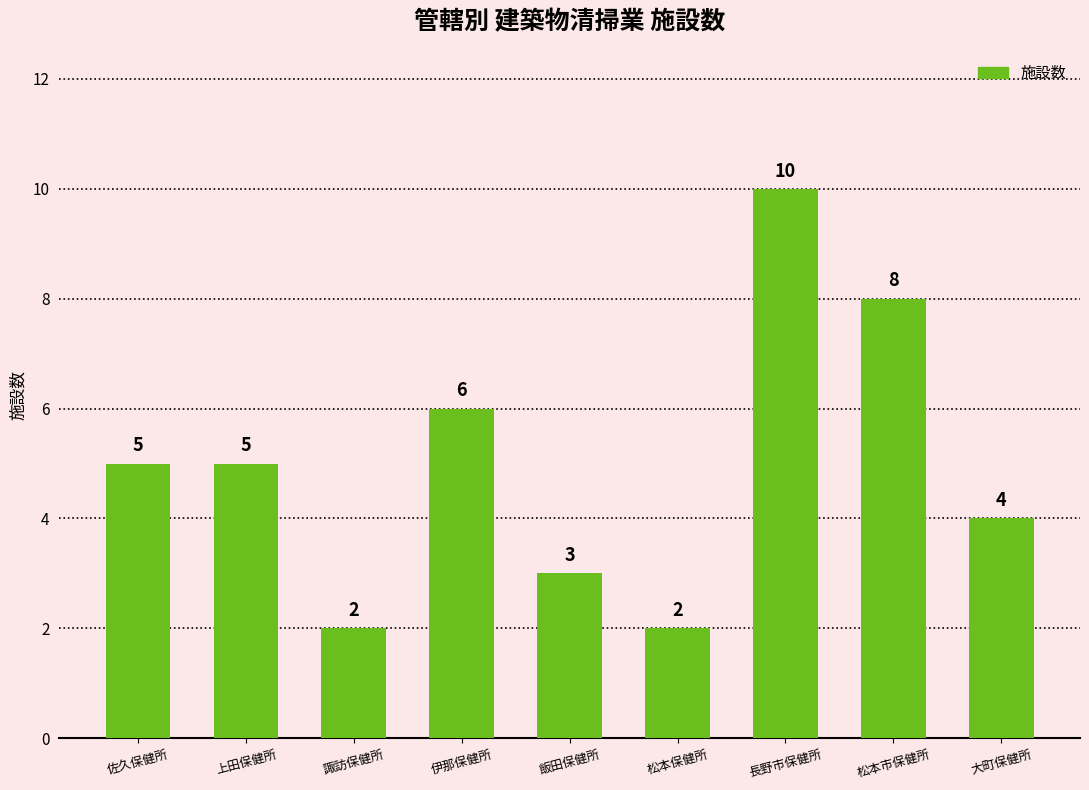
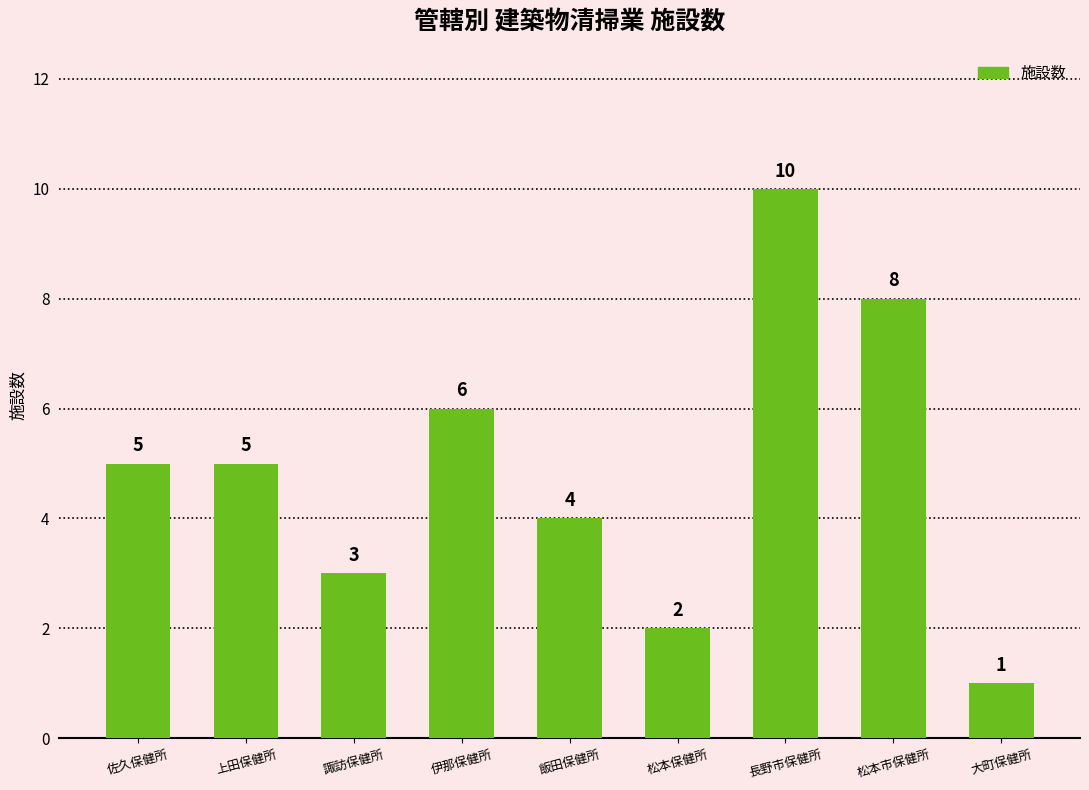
諏訪保健所: 2 -> 3
飯田保健所: 3 -> 4
大町保健所: 4 -> 1
